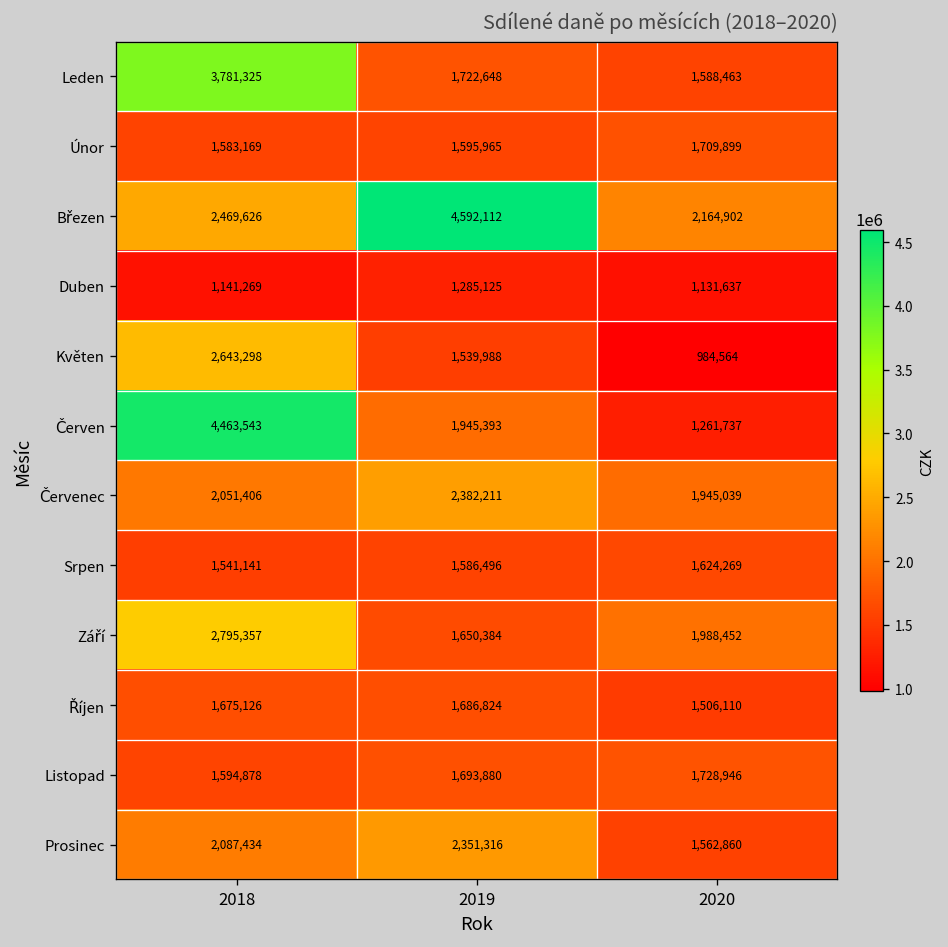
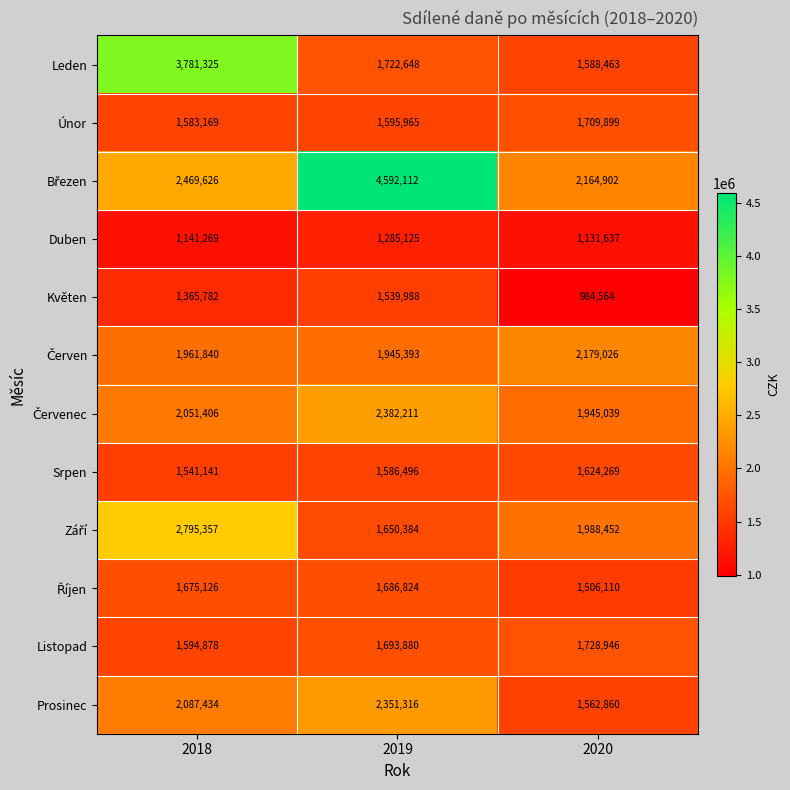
Květen, 2018: 2,643,298 -> 1,365,782
Červen, 2018: 4,463,543 -> 1,961,840
Červen, 2020: 1,261,737 -> 2,179,026
